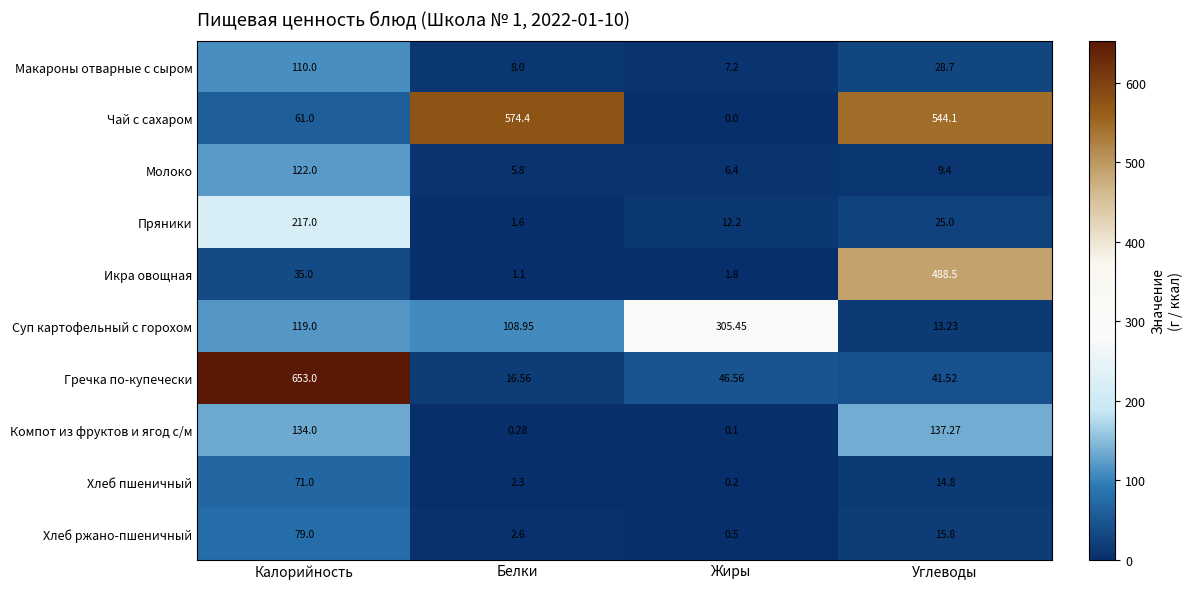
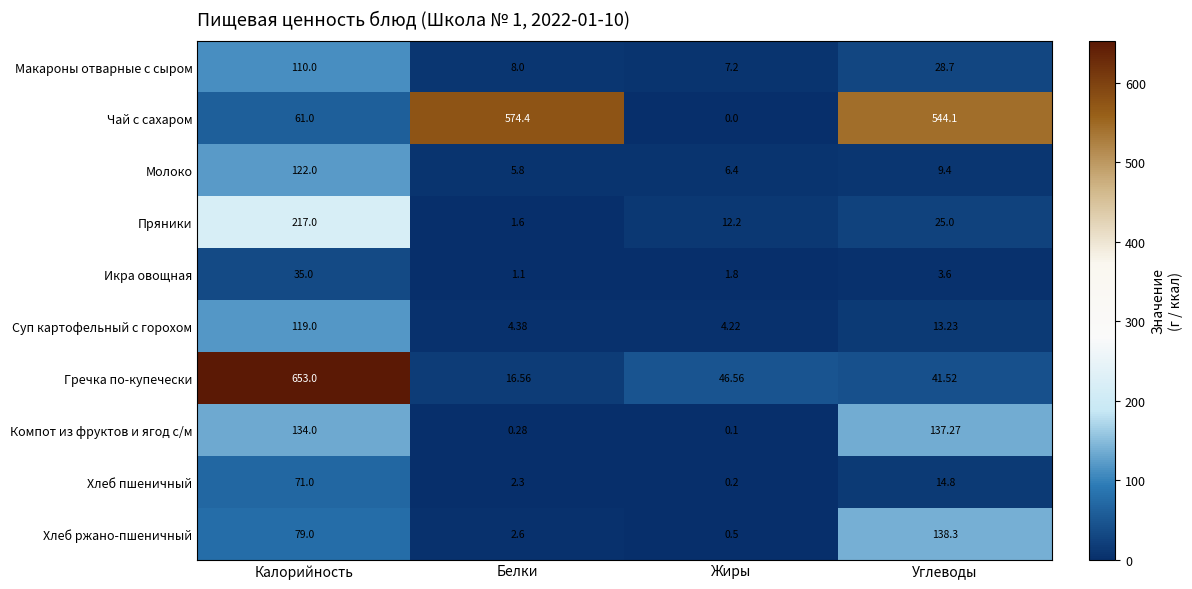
Икра овощная, Углеводы: 488.5 -> 3.6
Суп картофельный с горохом, Белки: 108.95 -> 4.38
Суп картофельный с горохом, Жиры: 305.45 -> 4.22
Хлеб ржано-пшеничный, Углеводы: 15.8 -> 138.3
